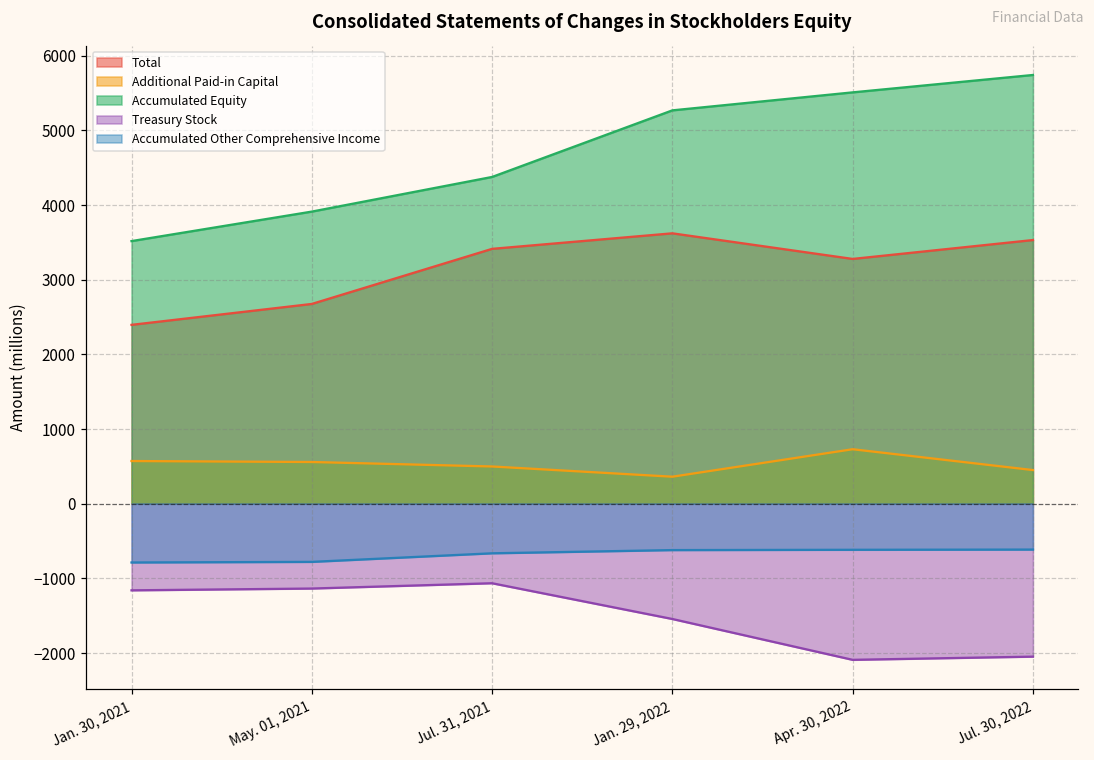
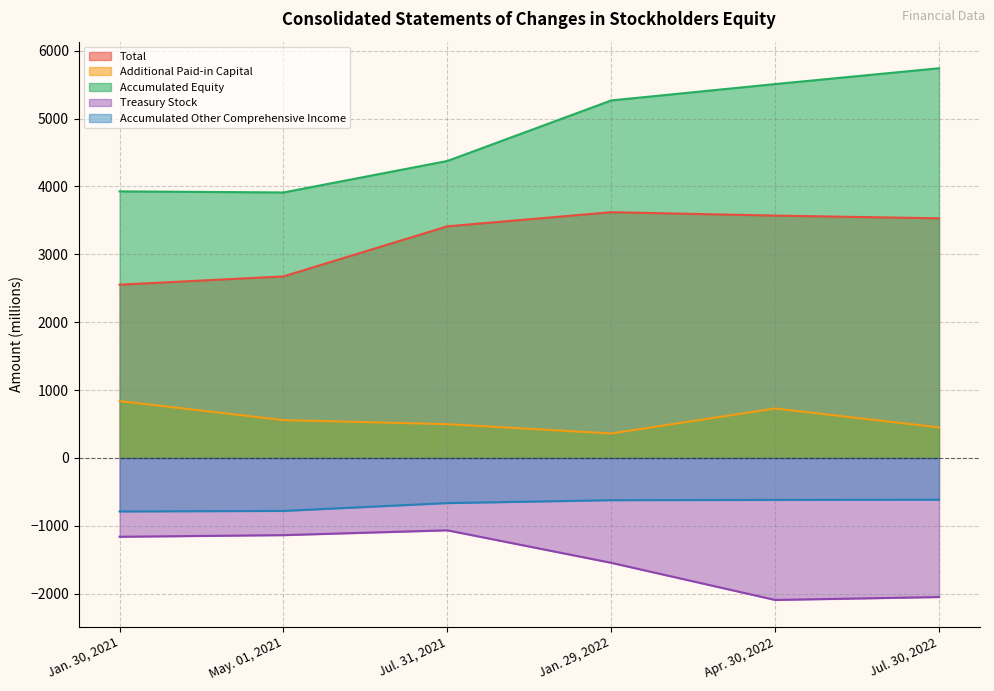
Total, Jan. 30, 2021: 2400 -> 2600
Additional Paid-in Capital, Jan. 30, 2021: 600 -> 800
Accumulated Equity, Jan. 30, 2021: 3500 -> 3900
Total, Apr. 30, 2022: 3300 -> 3600
